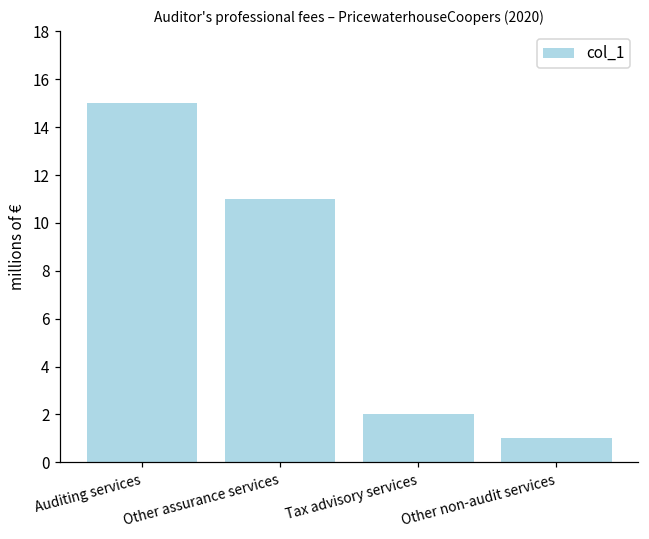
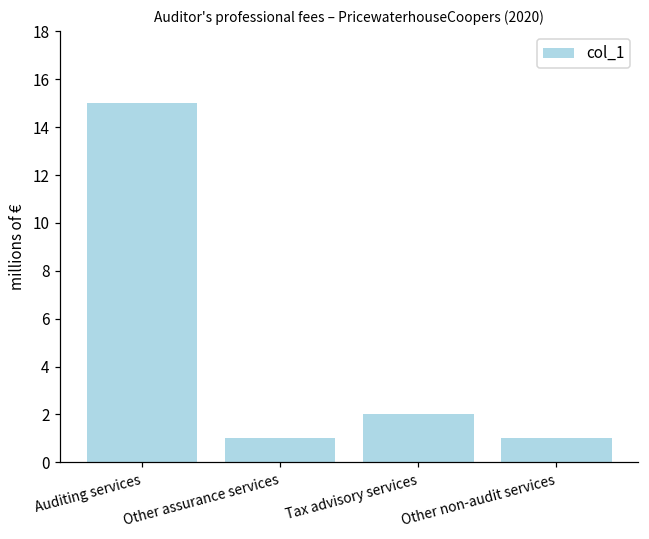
Other assurance services: 11 -> 1
